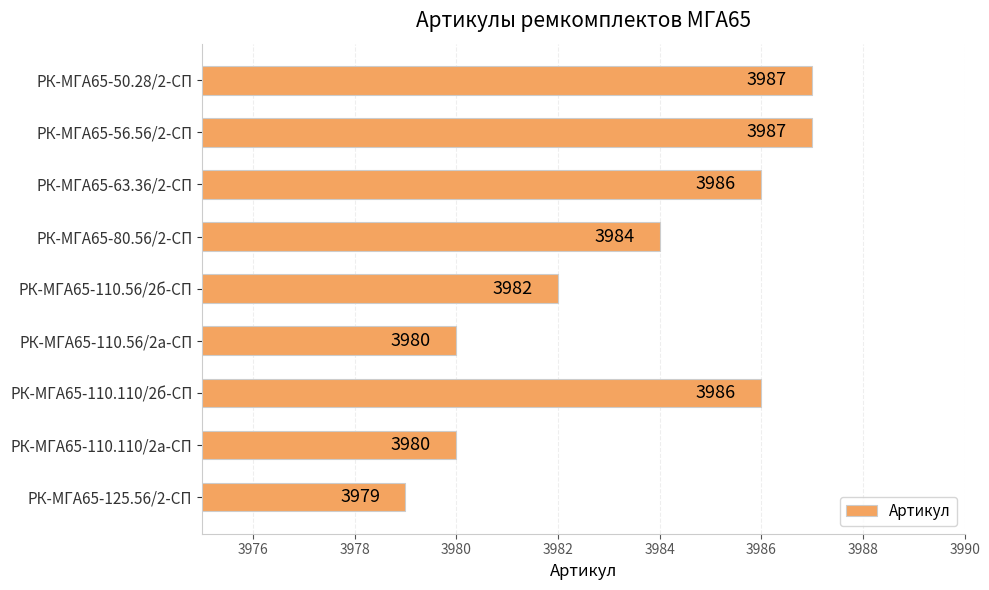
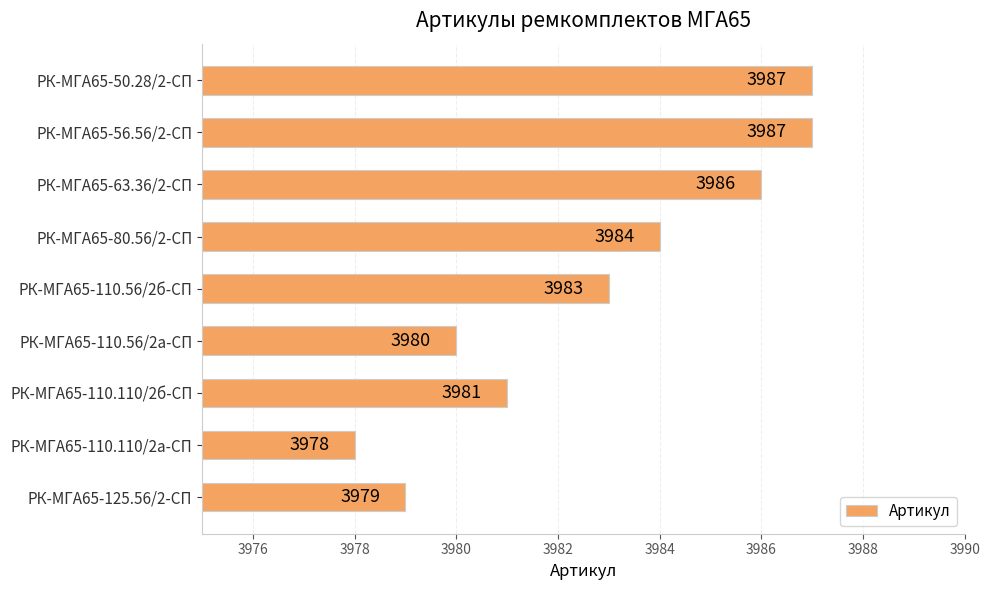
РК-МГА65-110.56/2б-СП: 3982 -> 3983
РК-МГА65-110.110/2б-СП: 3986 -> 3981
РК-МГА65-110.110/2а-СП: 3980 -> 3978
